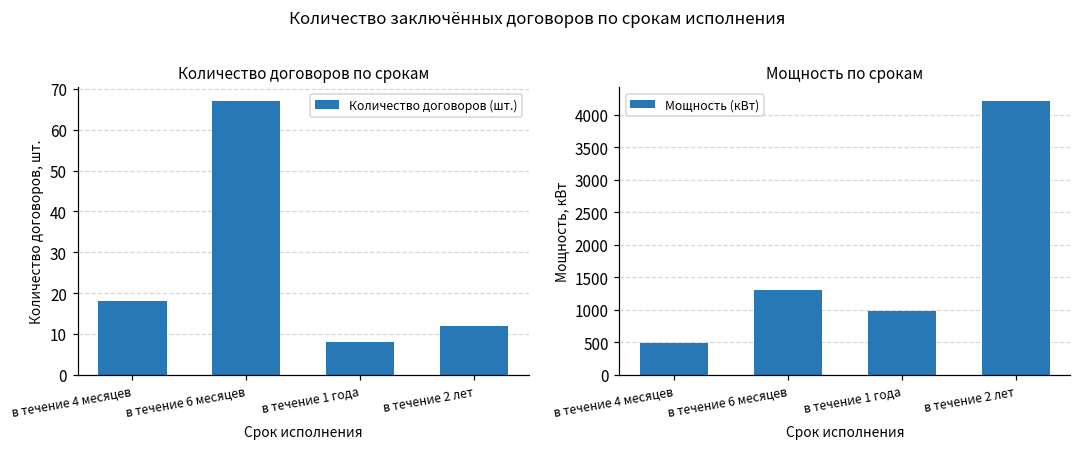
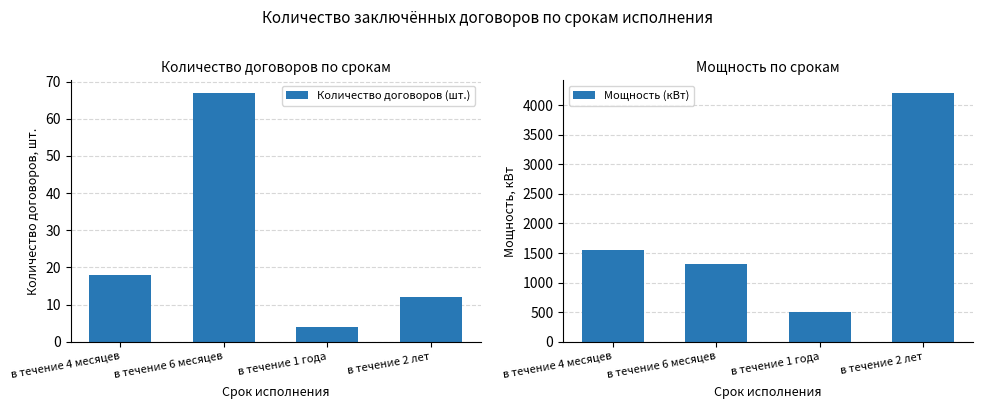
Количество договоров по срокам, в течение 1 года: 8 -> 4
Мощность по срокам, в течение 4 месяцев: 500 -> 1500
Мощность по срокам, в течение 1 года: 1000 -> 500
